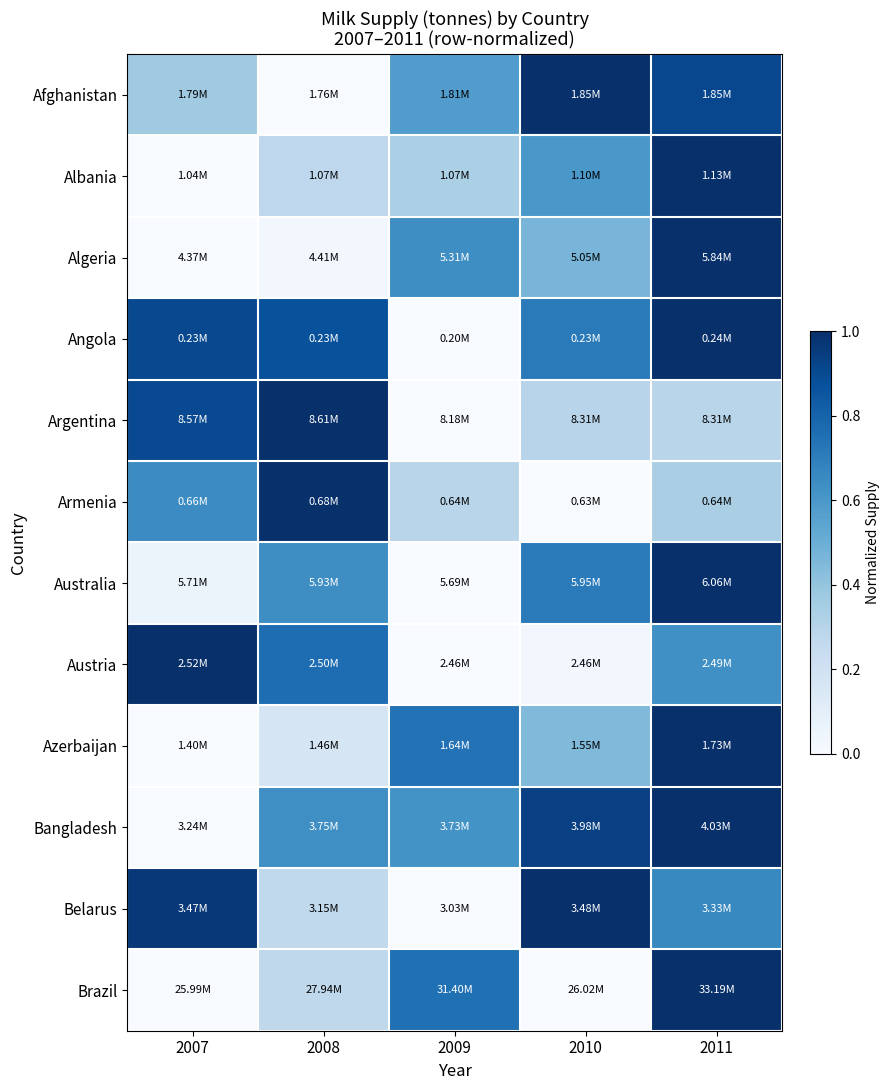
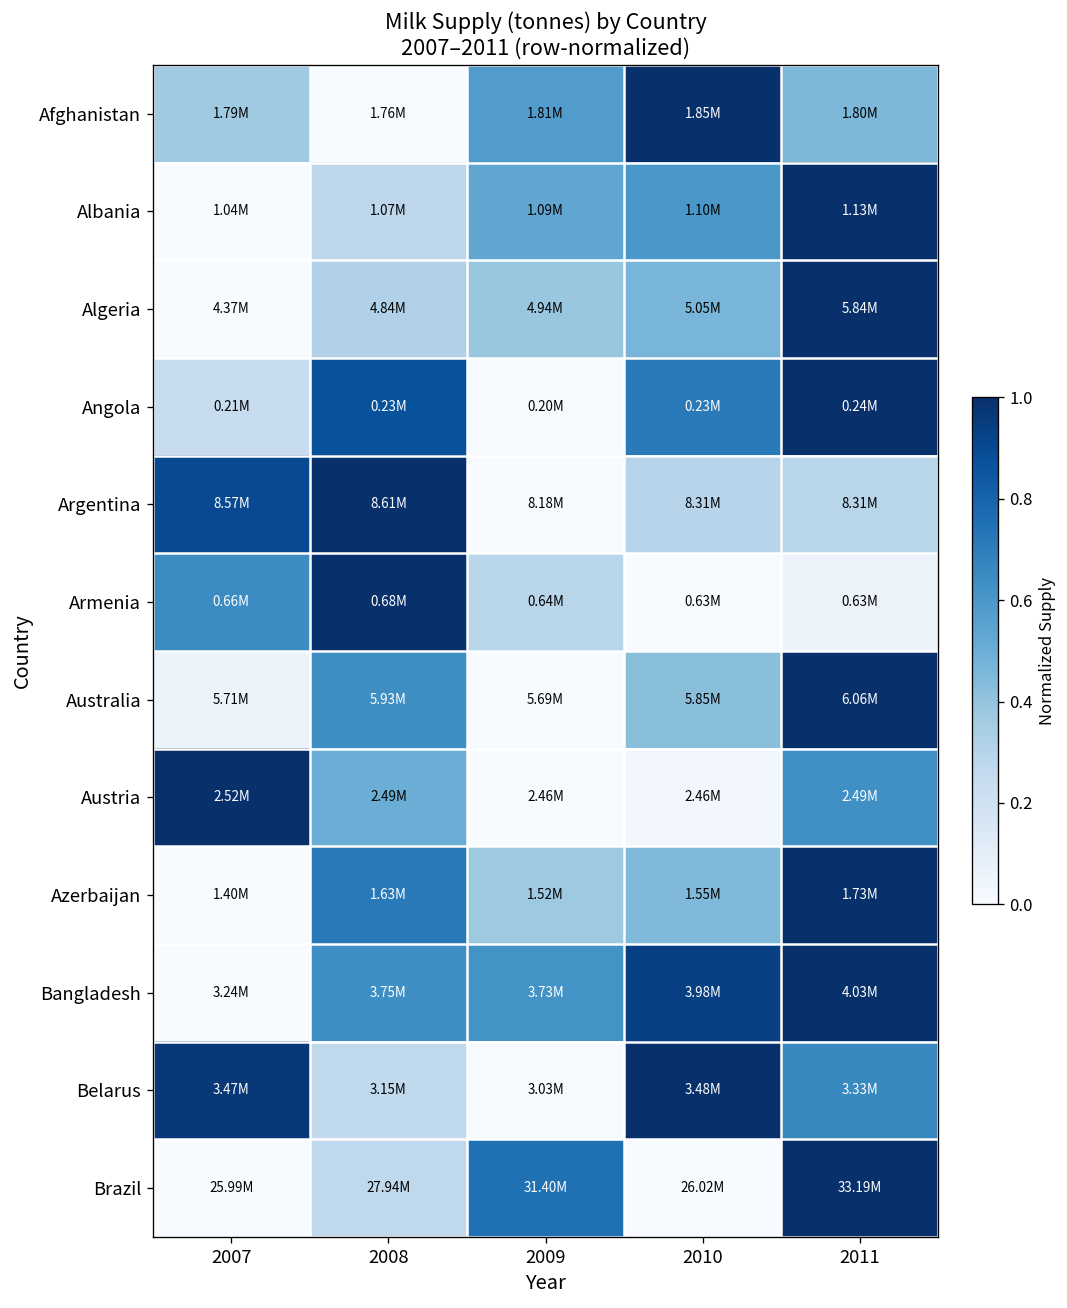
Afghanistan, 2011: 1.85M -> 1.80M
Albania, 2009: 1.07M -> 1.09M
Algeria, 2008: 4.41M -> 4.84M
Algeria, 2009: 5.31M -> 4.94M
Angola, 2007: 0.23M -> 0.21M
Armenia, 2011: 0.64M -> 0.63M
Australia, 2010: 5.95M -> 5.85M
Austria, 2008: 2.50M -> 2.49M
Azerbaijan, 2008: 1.46M -> 1.63M
Azerbaijan, 2009: 1.64M -> 1.52M
